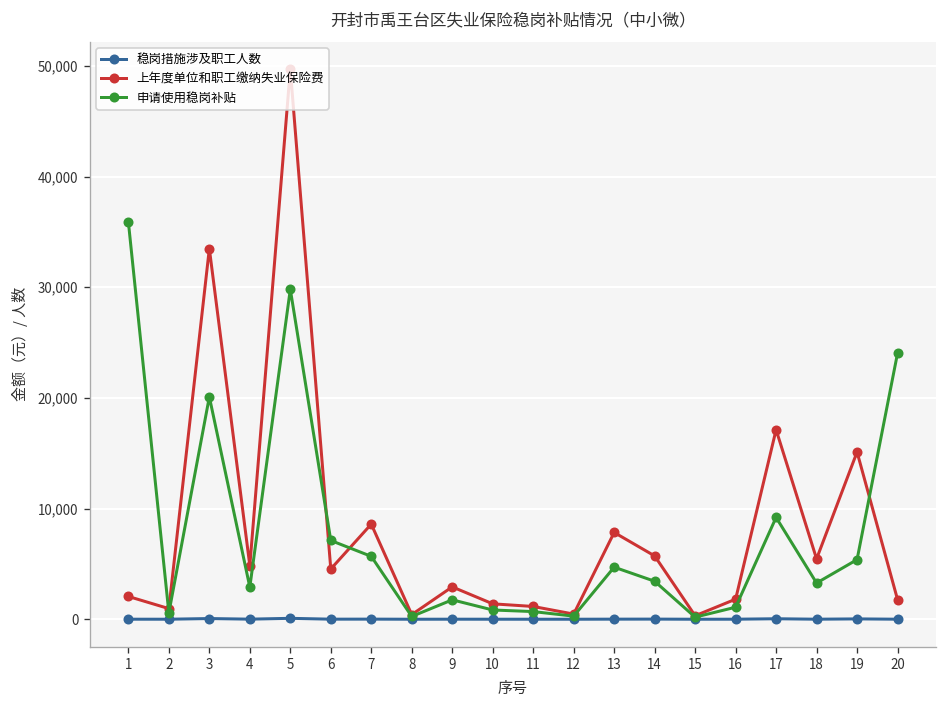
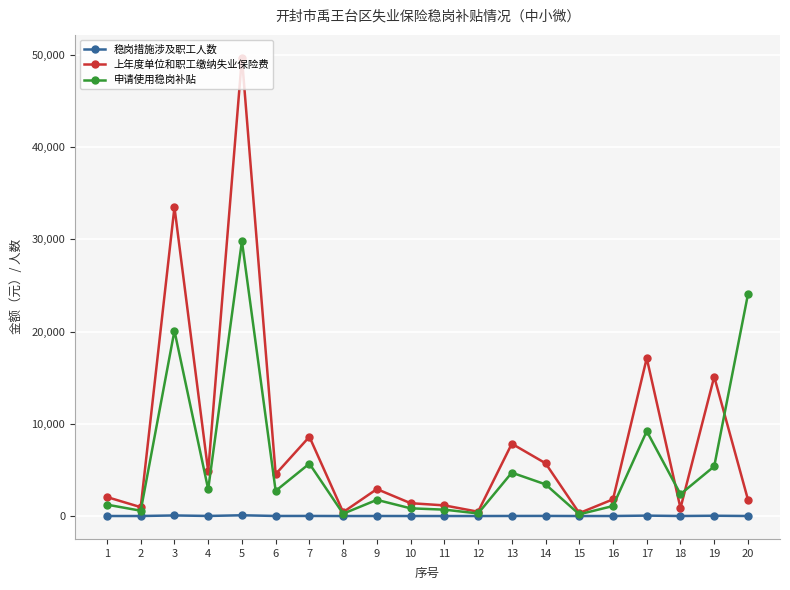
申请使用稳岗补贴, 1: 36,000 -> 1,000
申请使用稳岗补贴, 6: 7,000 -> 3,000
上年度单位和职工缴纳失业保险费, 18: 5,000 -> 1,000
申请使用稳岗补贴, 18: 3,000 -> 2,000
